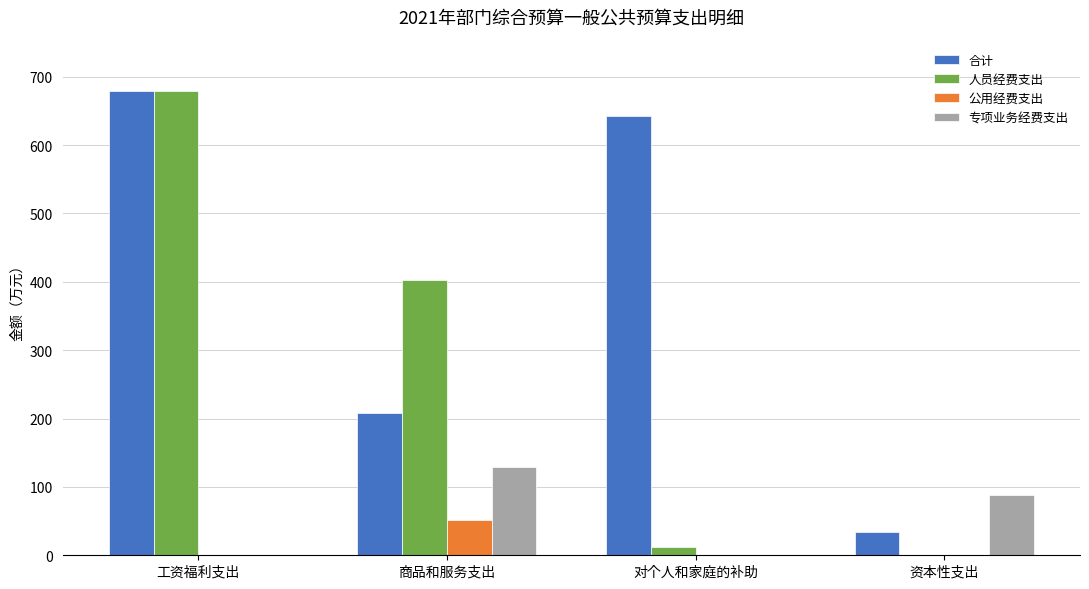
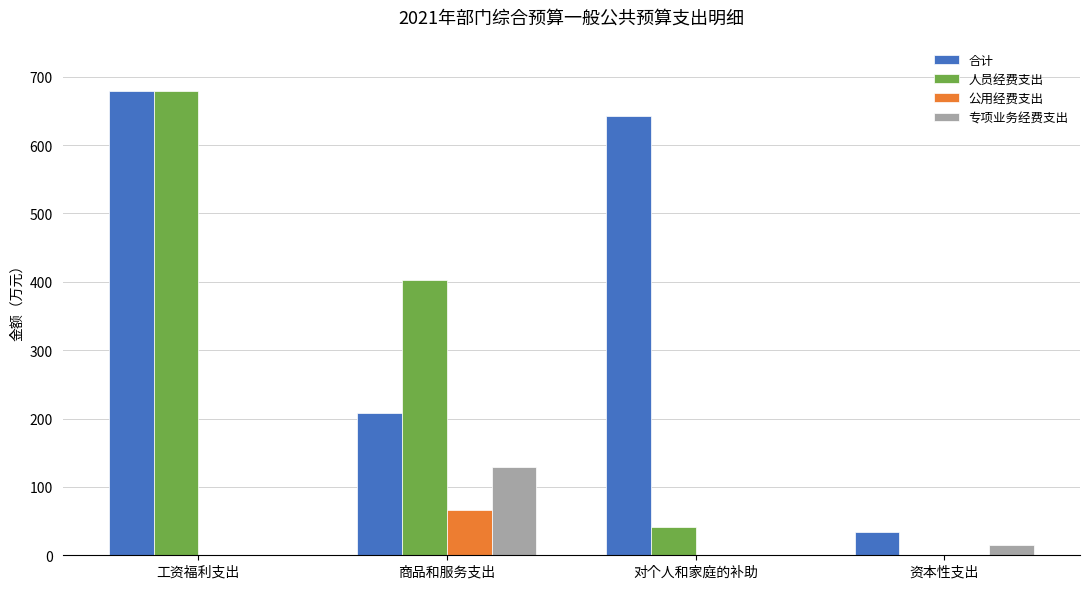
公用经费支出, 商品和服务支出: 50 -> 70
人员经费支出, 对个人和家庭的补助: 10 -> 40
专项业务经费支出, 资本性支出: 90 -> 20
